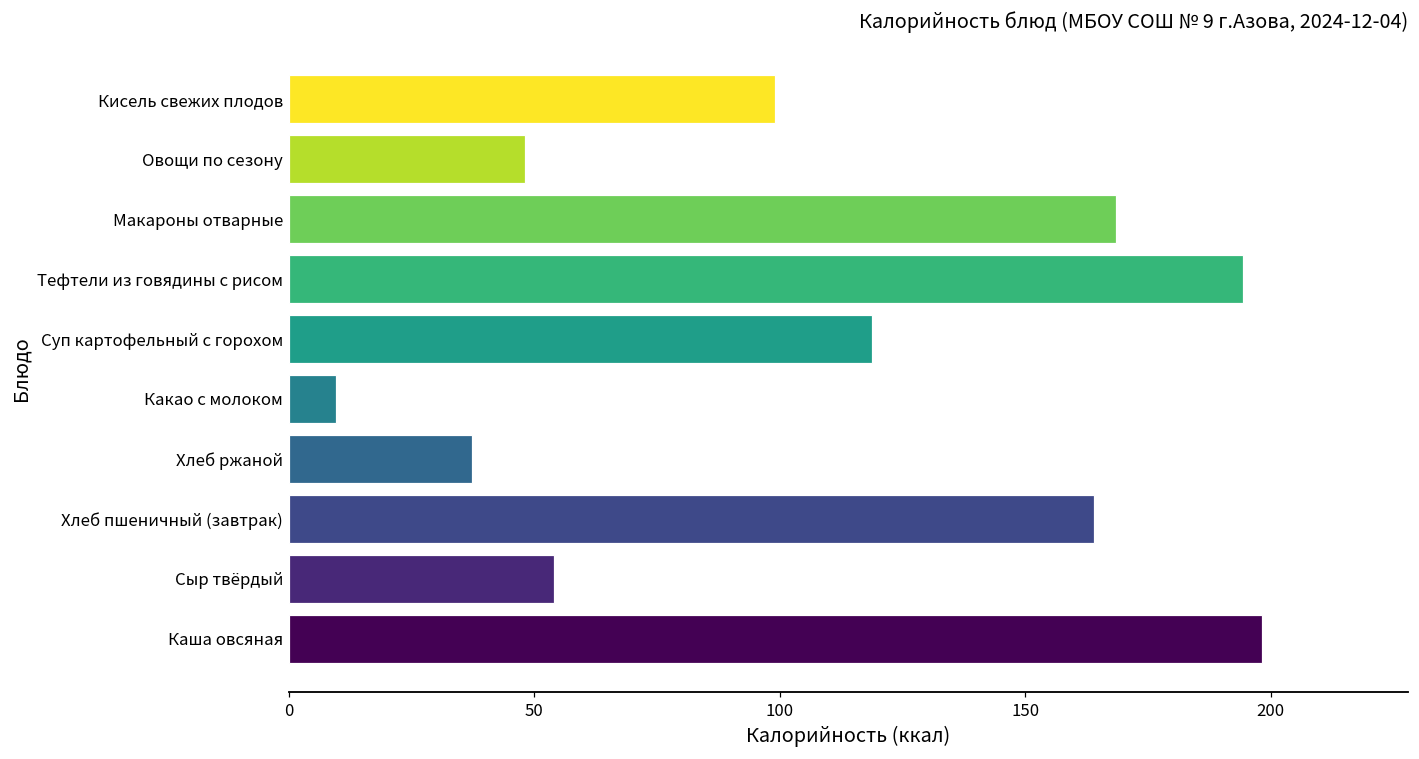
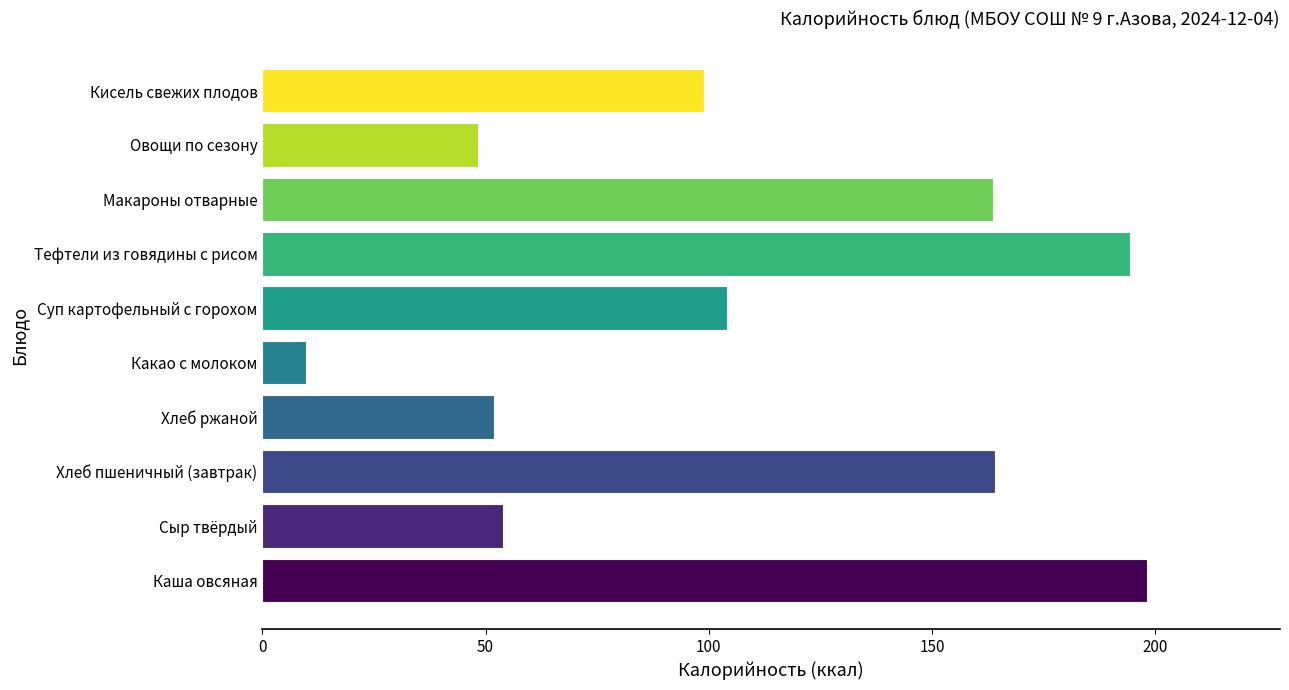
Макароны отварные: 168 -> 164
Суп картофельный с горохом: 119 -> 104
Хлеб ржаной: 37 -> 52
